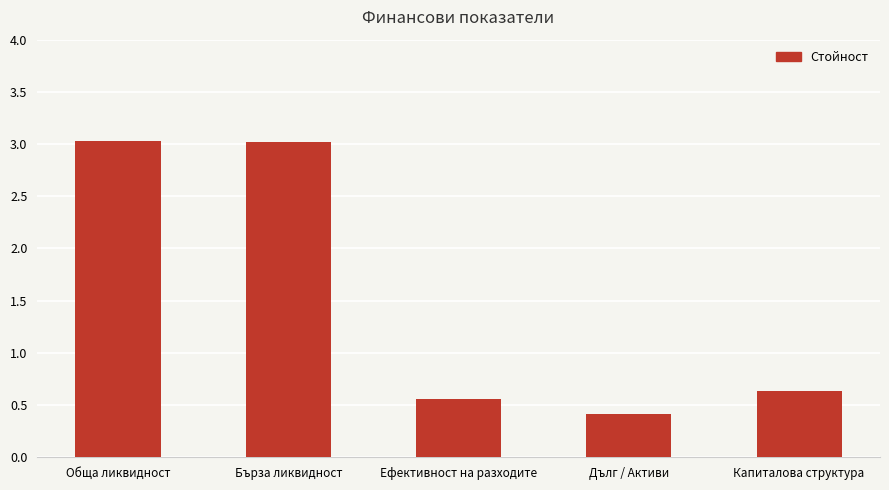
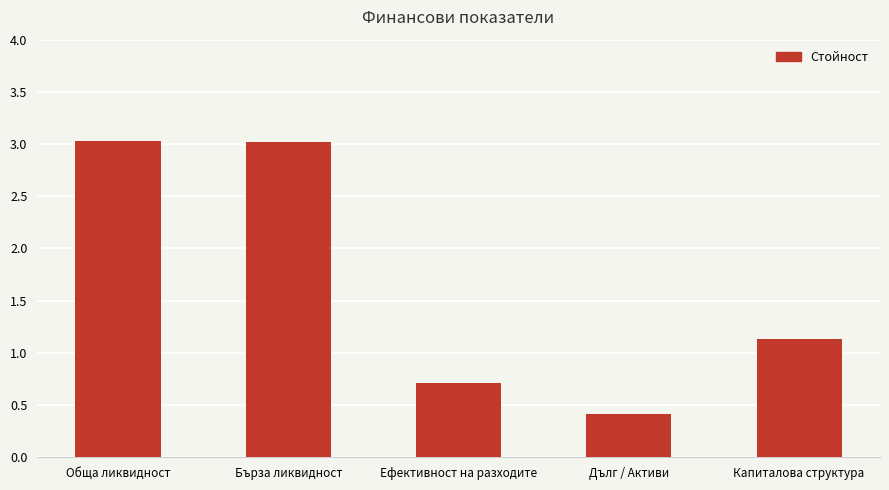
Ефективност на разходите: 0.56 -> 0.71
Капиталова структура: 0.63 -> 1.13
